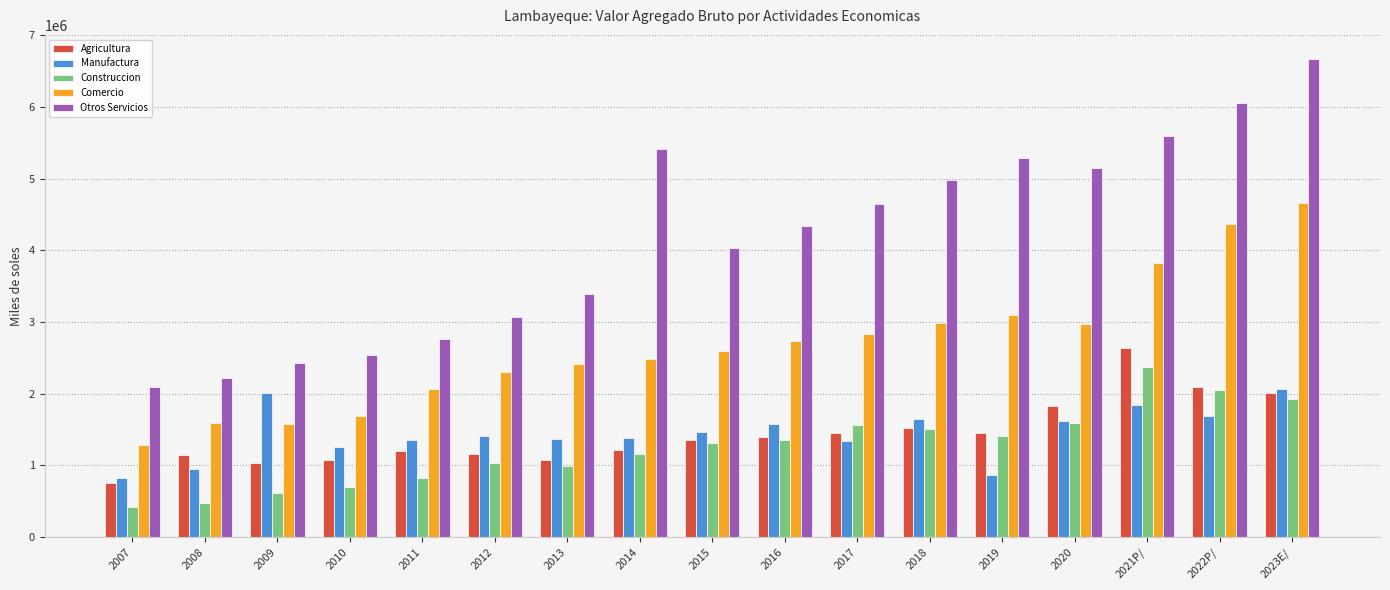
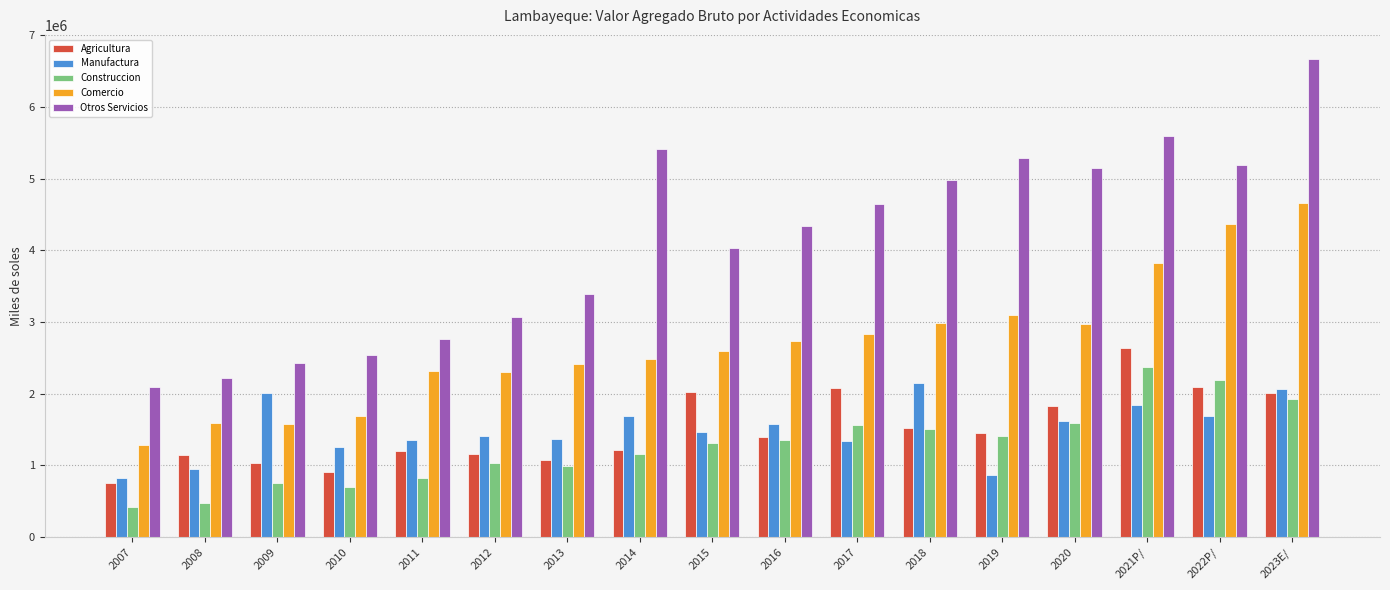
Construccion, 2009: 600000 -> 800000
Agricultura, 2010: 1100000 -> 900000
Comercio, 2011: 2100000 -> 2300000
Manufactura, 2014: 1400000 -> 1700000
Agricultura, 2015: 1400000 -> 2000000
Agricultura, 2017: 1500000 -> 2100000
Manufactura, 2018: 1600000 -> 2200000
Construccion, 2022P/: 2000000 -> 2200000
Otros Servicios, 2022P/: 6000000 -> 5200000
